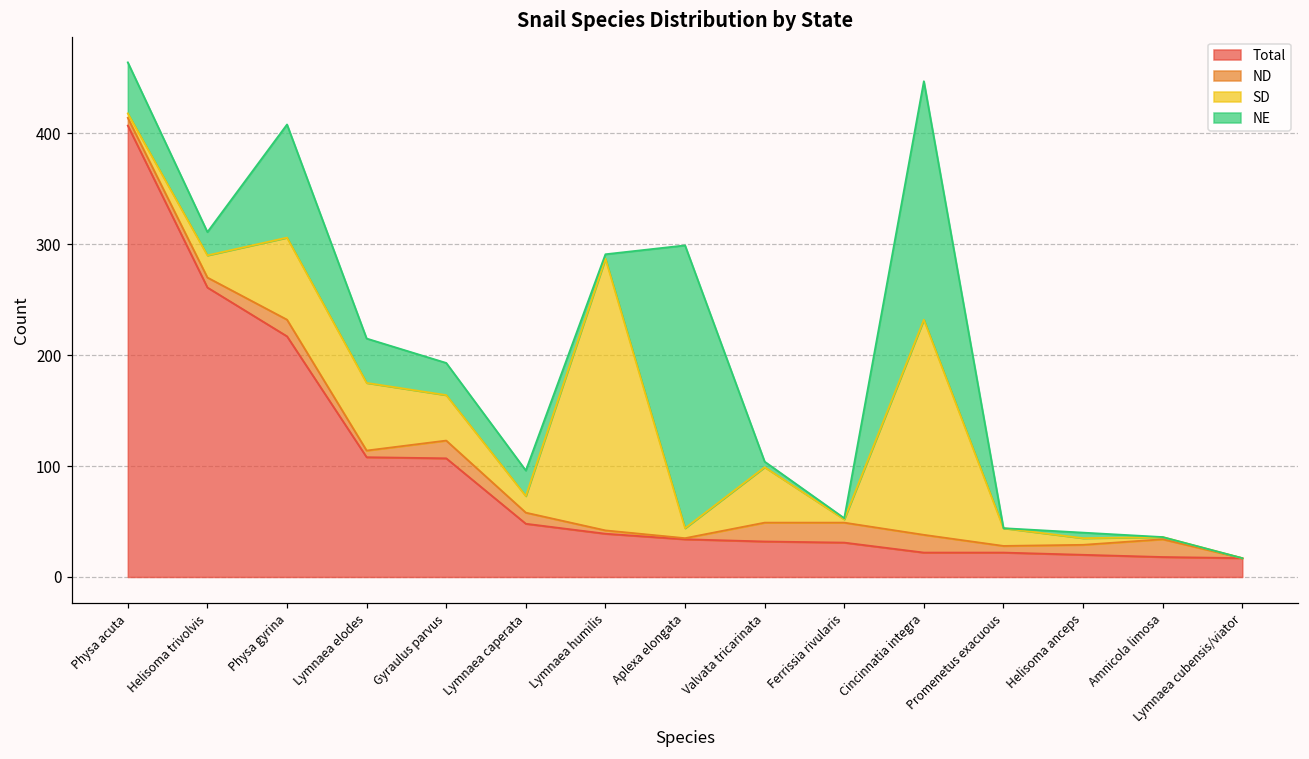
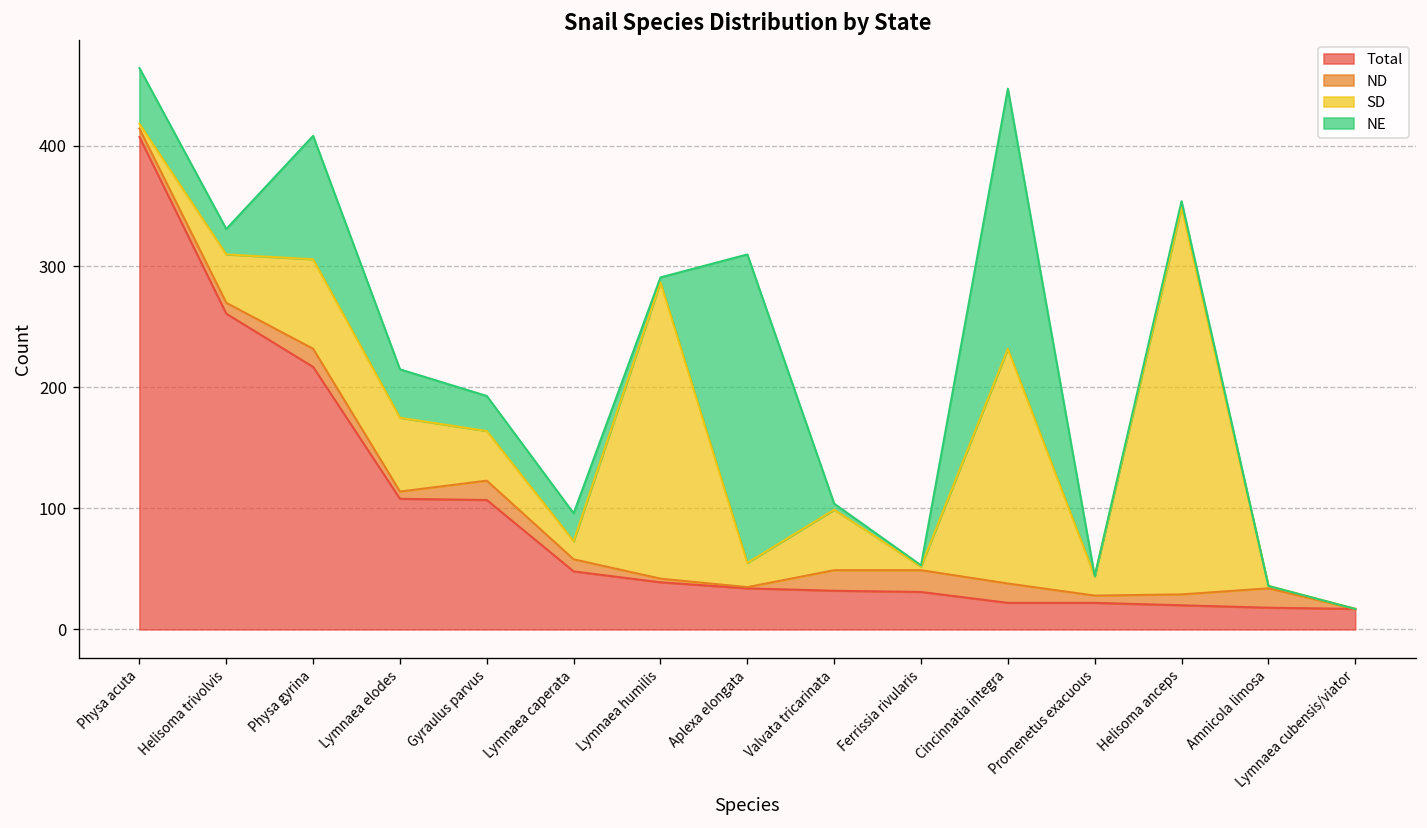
SD, Helisoma trivolvis: 20 -> 40
SD, Aplexa elongata: 9 -> 20
SD, Helisoma anceps: 6 -> 320
